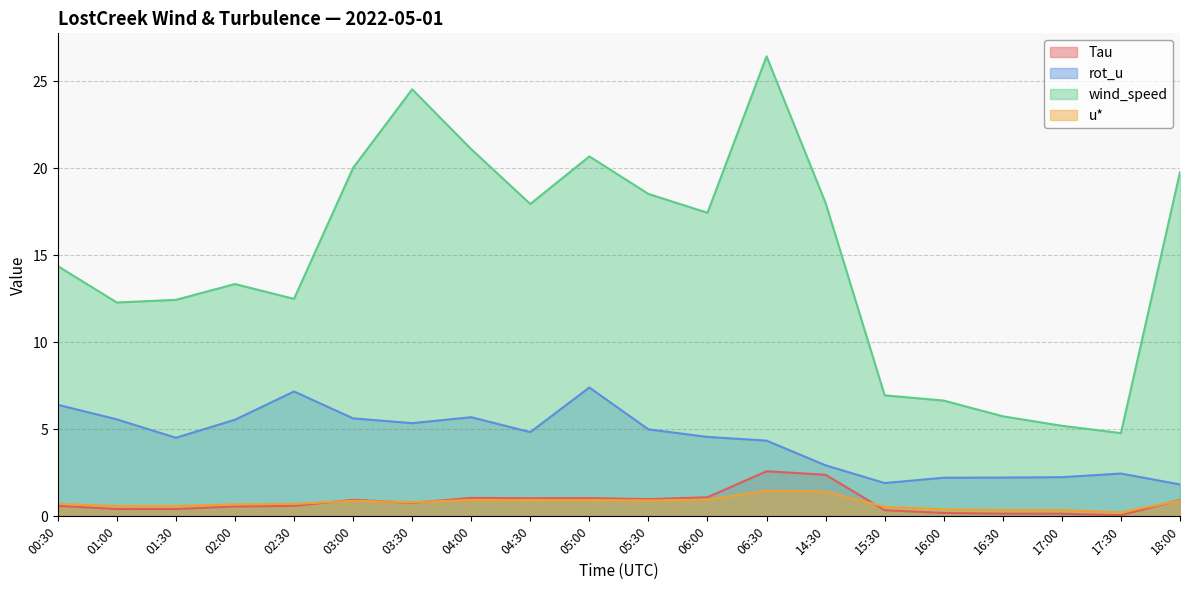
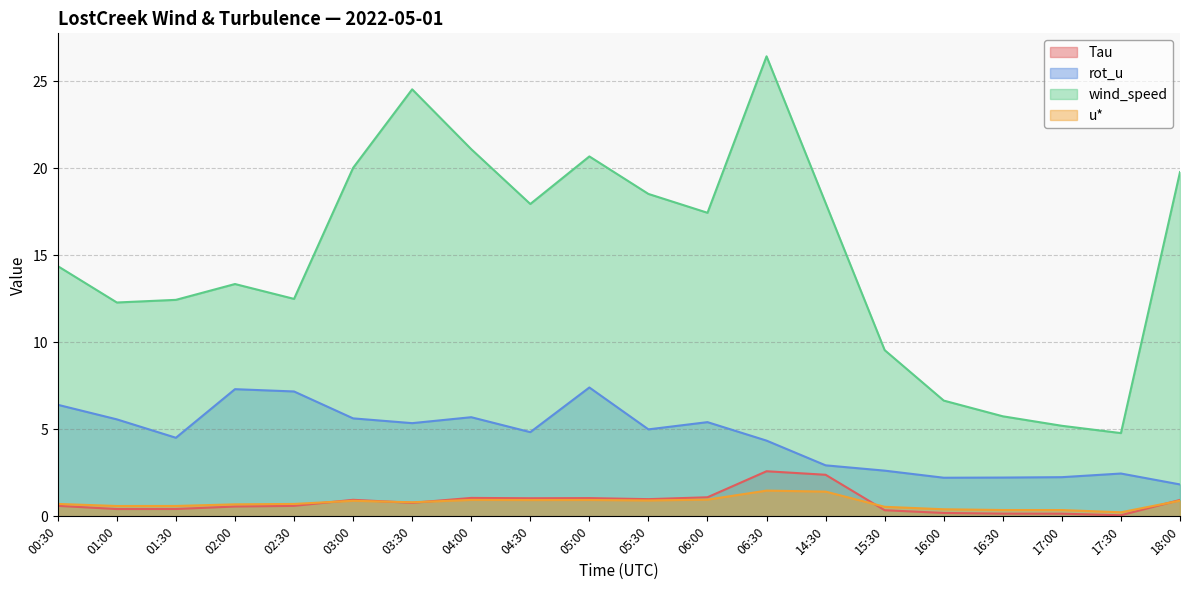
rot_u, 02:00: 5.6 -> 7.3
rot_u, 06:00: 4.6 -> 5.4
rot_u, 15:30: 1.9 -> 2.6
wind_speed, 15:30: 7.0 -> 9.6
